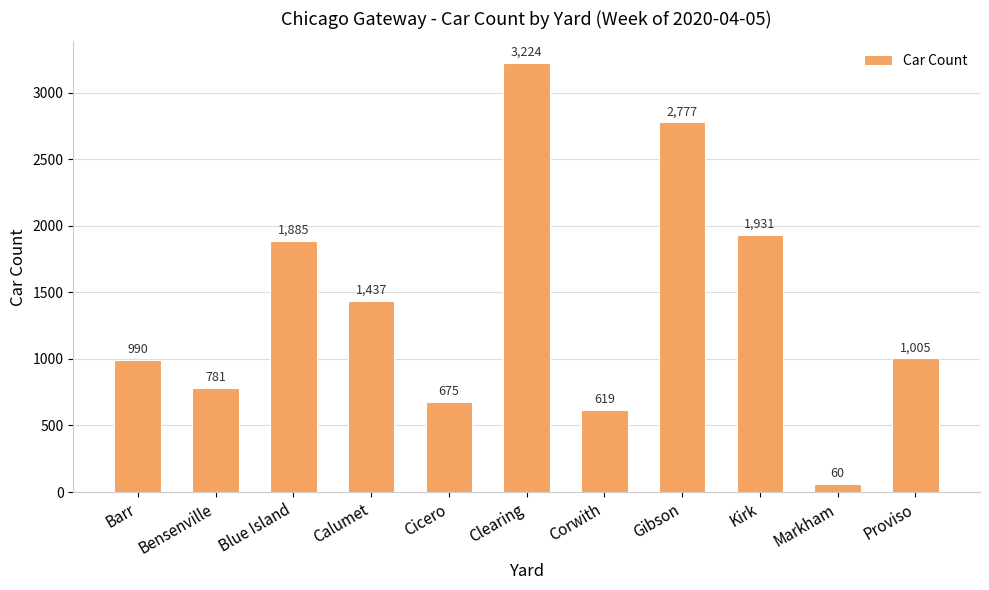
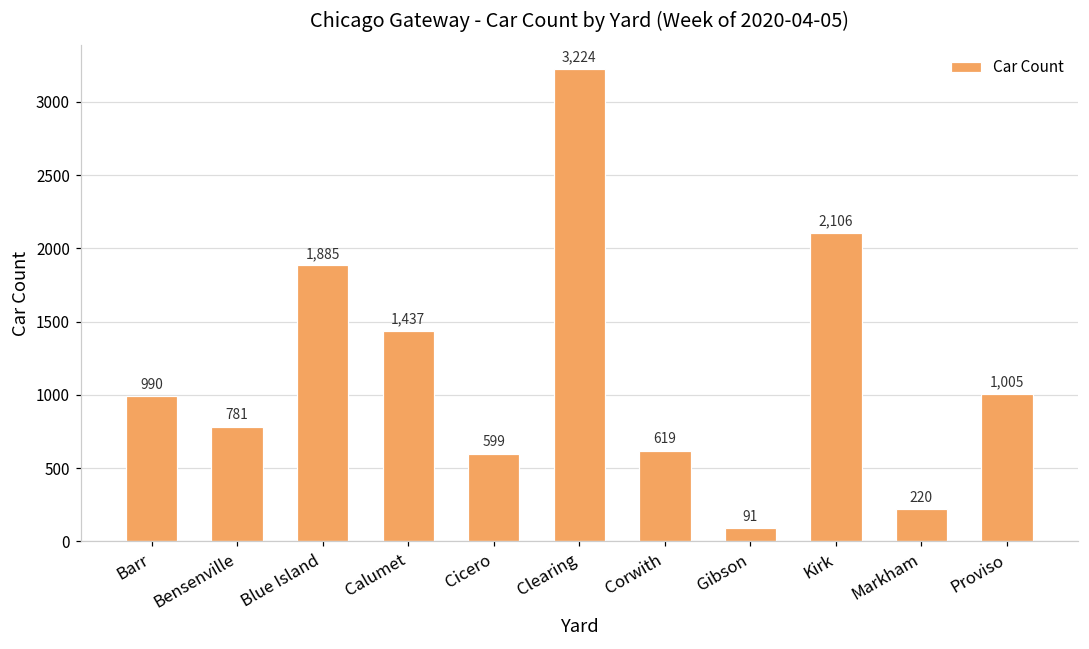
Cicero: 675 -> 599
Gibson: 2,777 -> 91
Kirk: 1,931 -> 2,106
Markham: 60 -> 220
